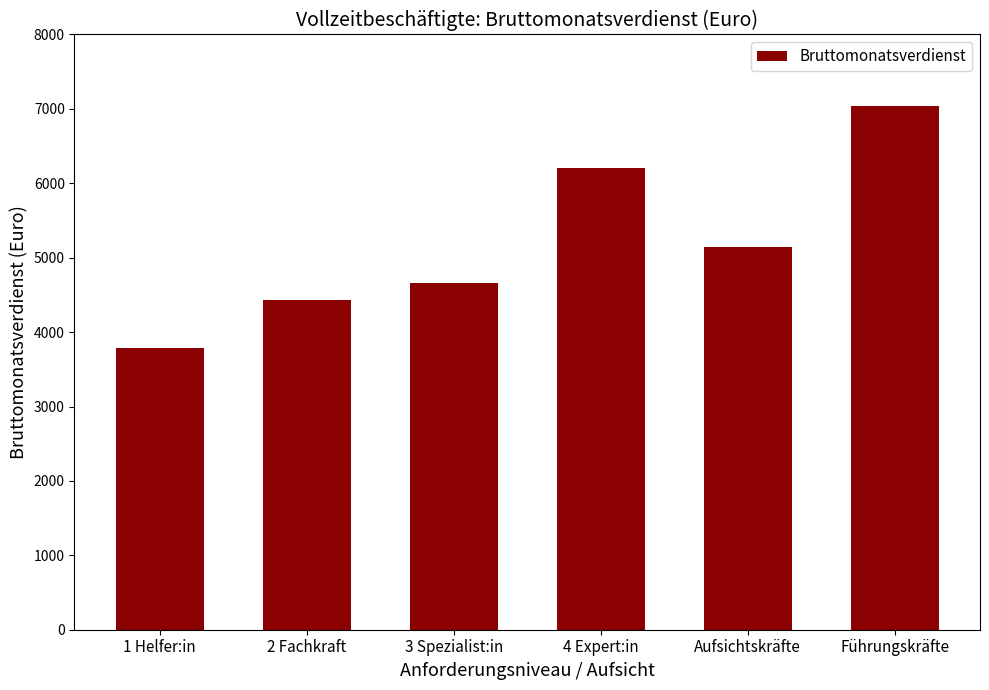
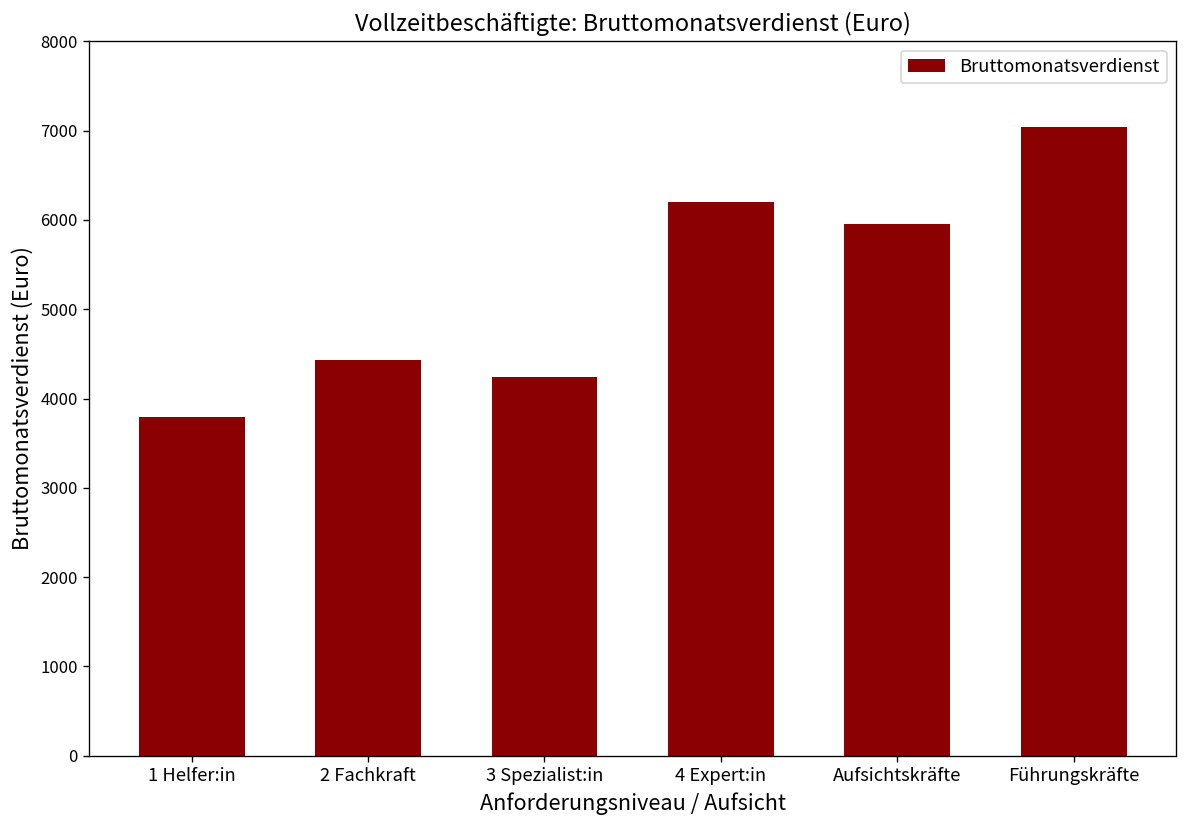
3 Spezialist:in: 4700 -> 4200
Aufsichtskräfte: 5100 -> 6000
